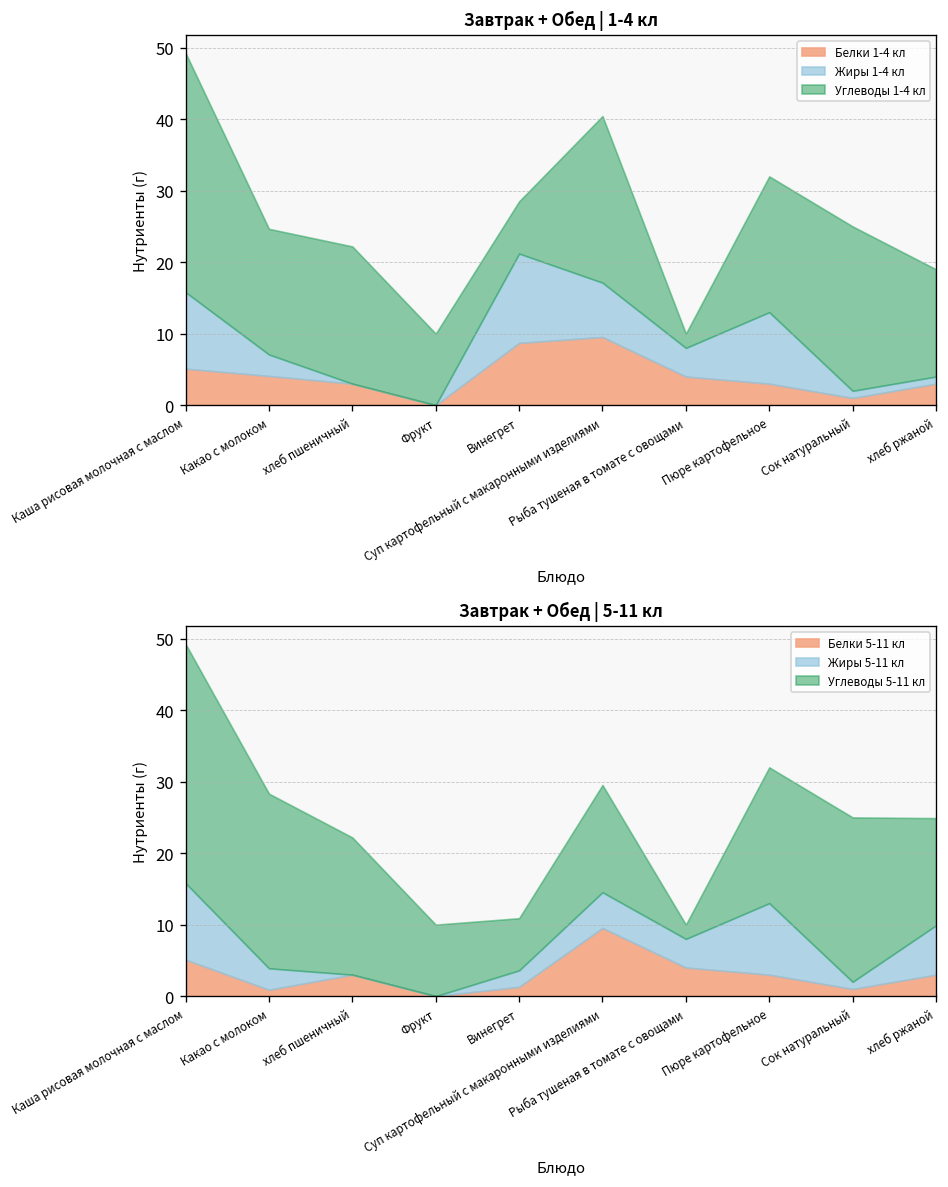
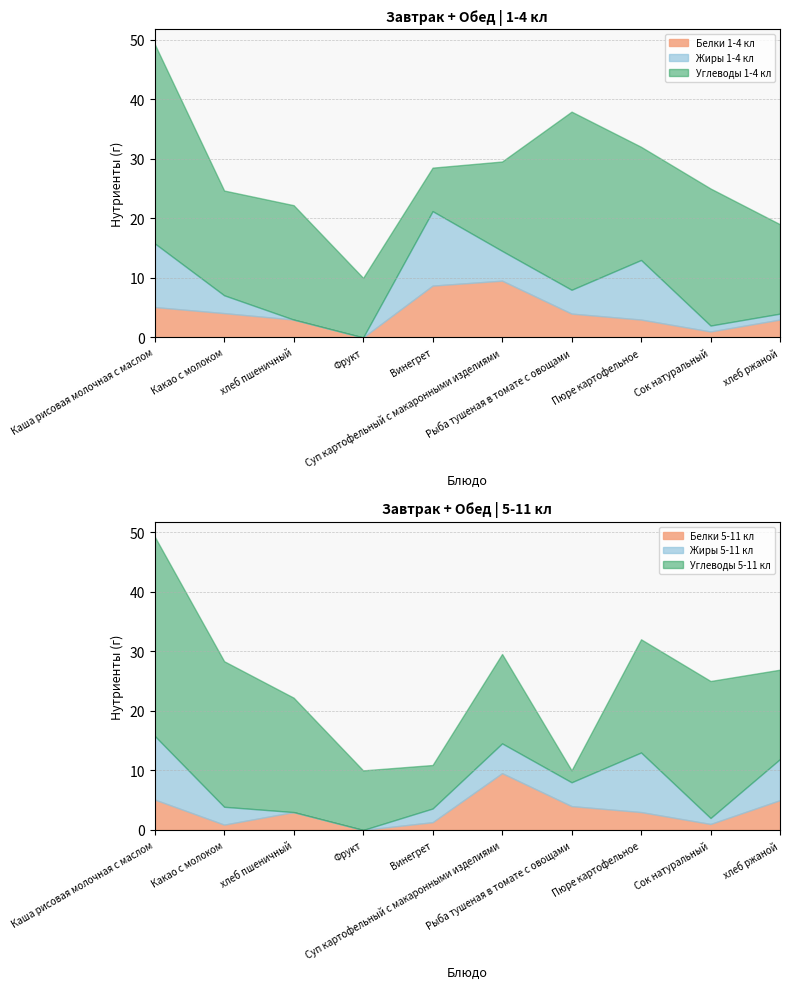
Завтрак + Обед | 1-4 кл, Жиры 1-4 кл, Суп картофельный с макаронными изделиями: 8 -> 5
Завтрак + Обед | 1-4 кл, Углеводы 1-4 кл, Суп картофельный с макаронными изделиями: 23 -> 15
Завтрак + Обед | 1-4 кл, Углеводы 1-4 кл, Рыба тушеная в томате с овощами: 2 -> 30
Завтрак + Обед | 5-11 кл, Белки 5-11 кл, хлеб ржаной: 3 -> 5
